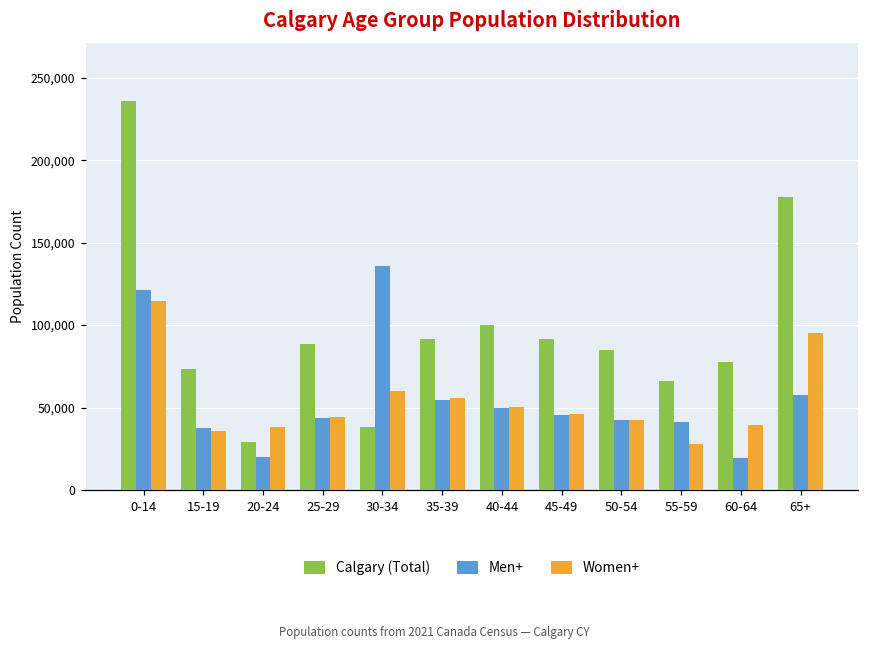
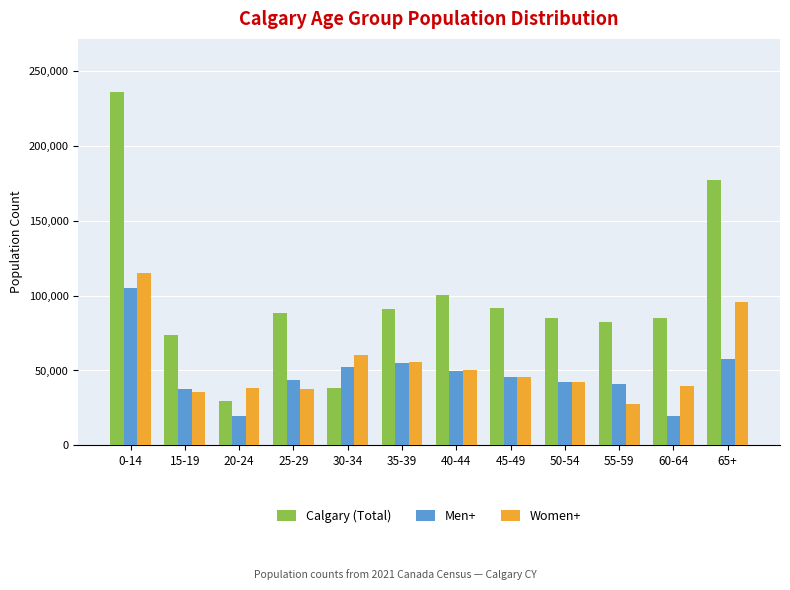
Men+, 0-14: 121,000 -> 105,000
Women+, 25-29: 44,000 -> 38,000
Men+, 30-34: 136,000 -> 52,000
Calgary (Total), 55-59: 66,000 -> 83,000
Calgary (Total), 60-64: 78,000 -> 85,000
